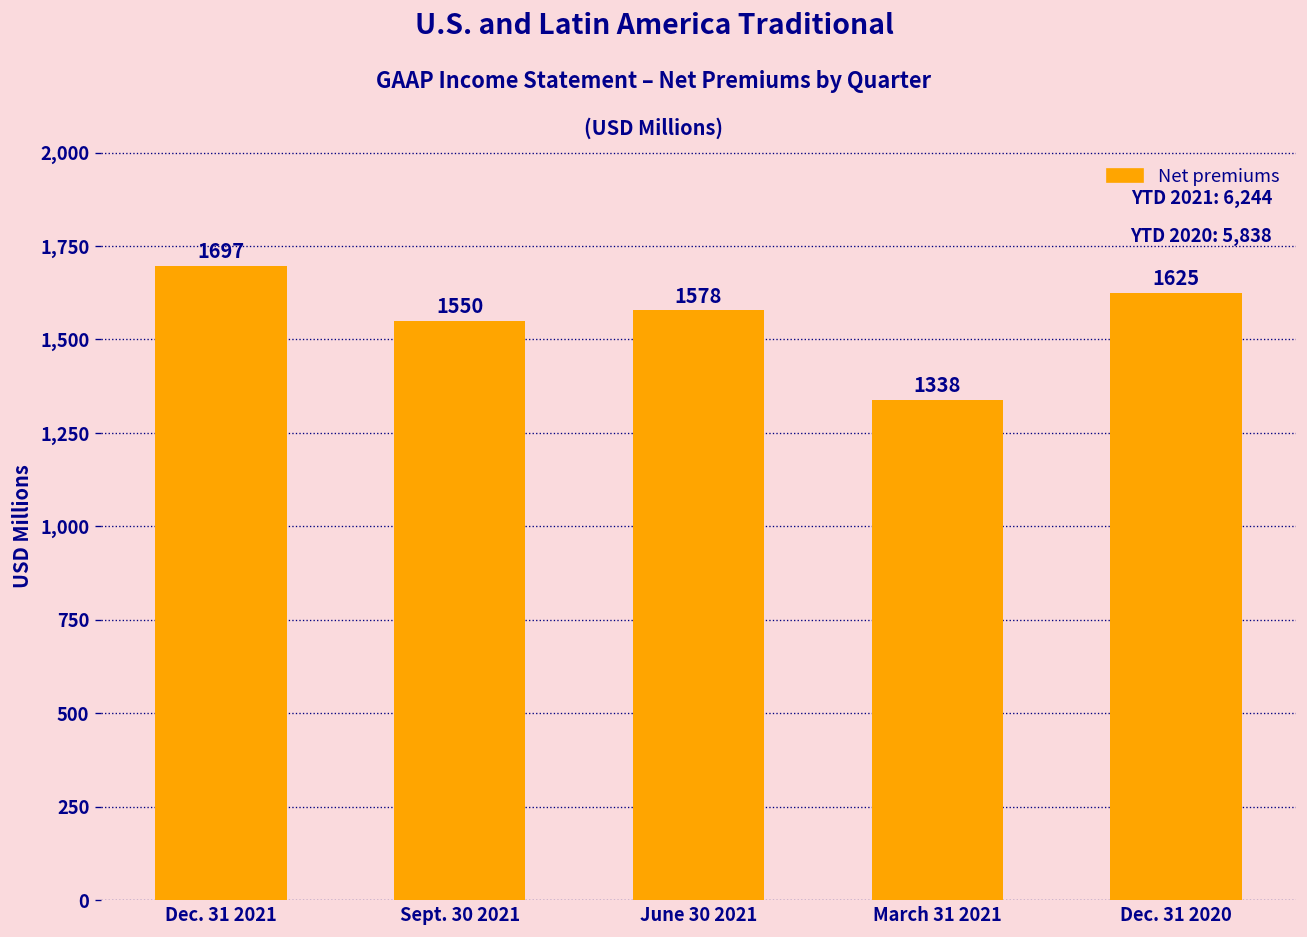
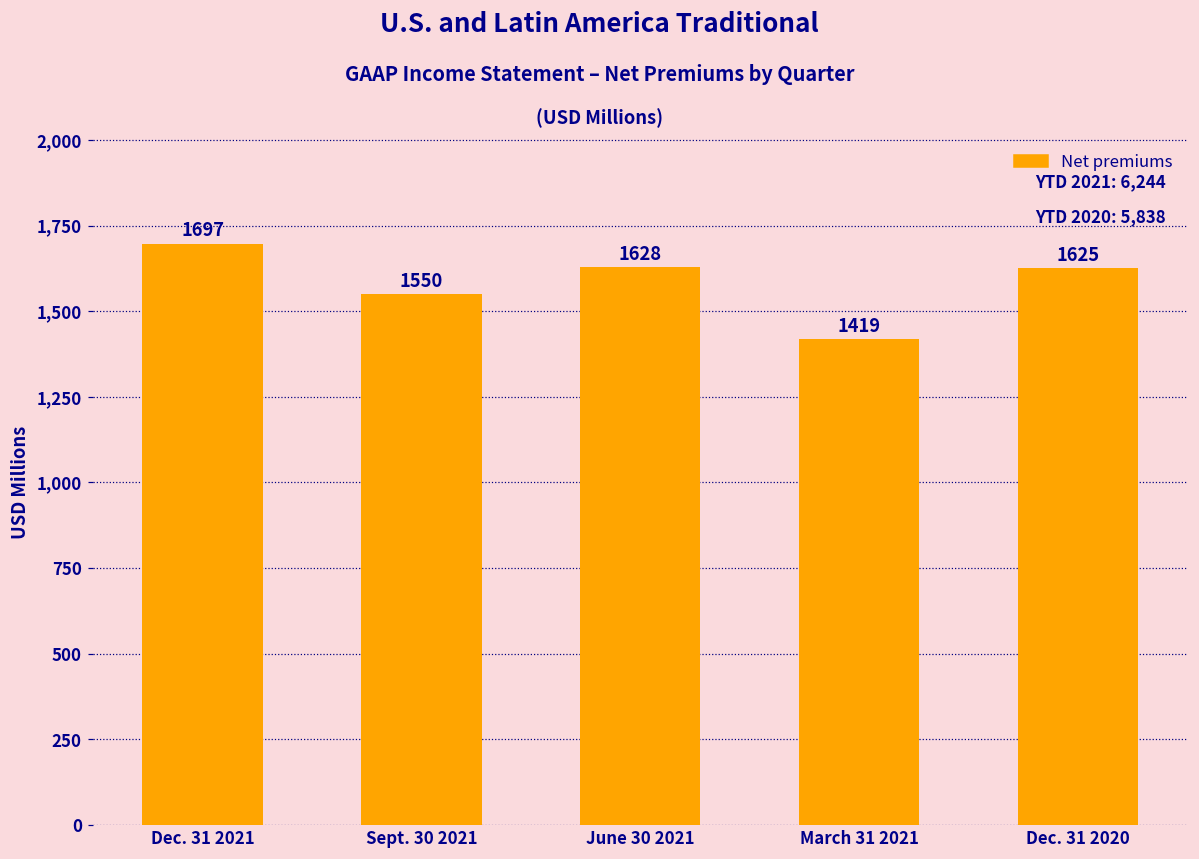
June 30 2021: 1578 -> 1628
March 31 2021: 1338 -> 1419
